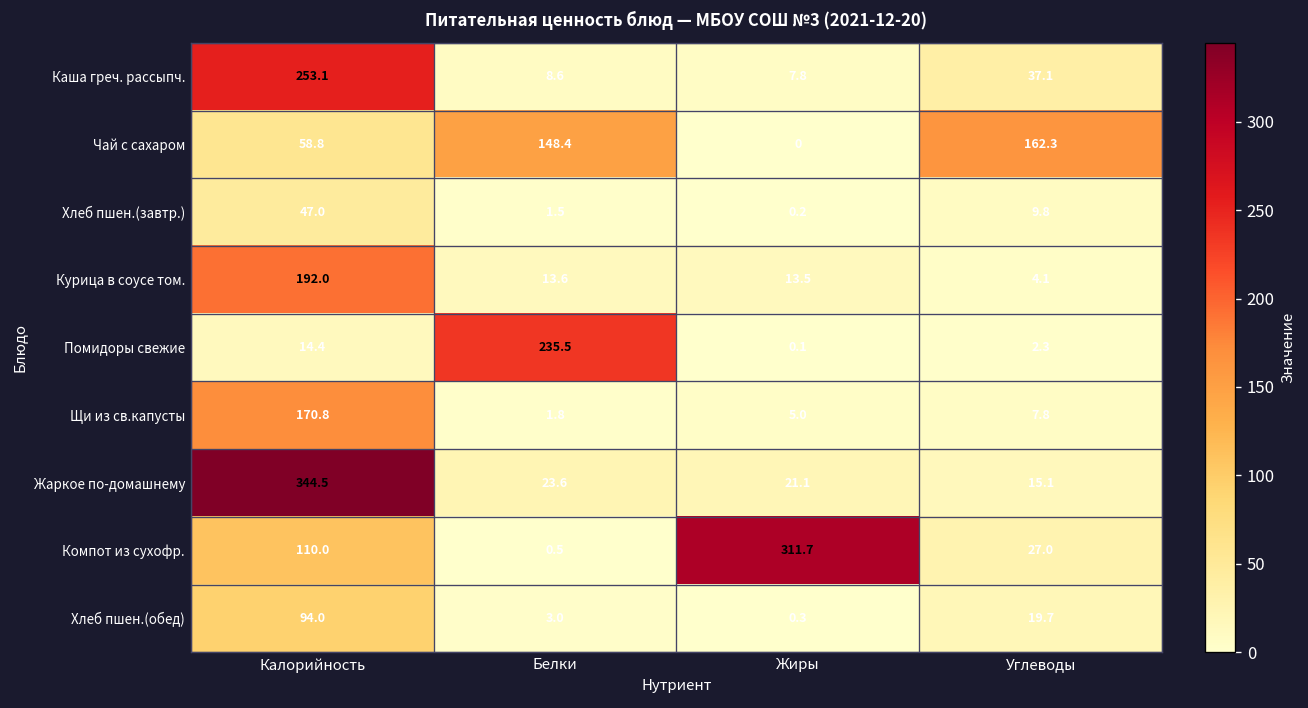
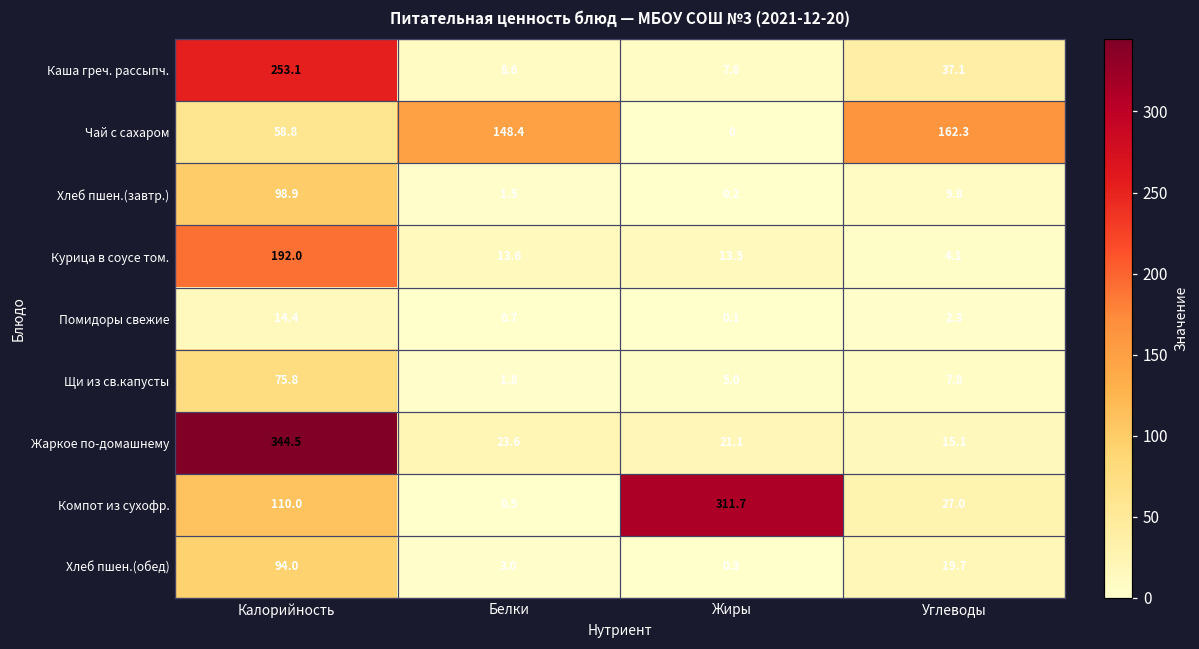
Хлеб пшен.(завтр.), Калорийность: 47.0 -> 98.9
Помидоры свежие, Белки: 235.5 -> 0.7
Щи из св.капусты, Калорийность: 170.8 -> 75.8
